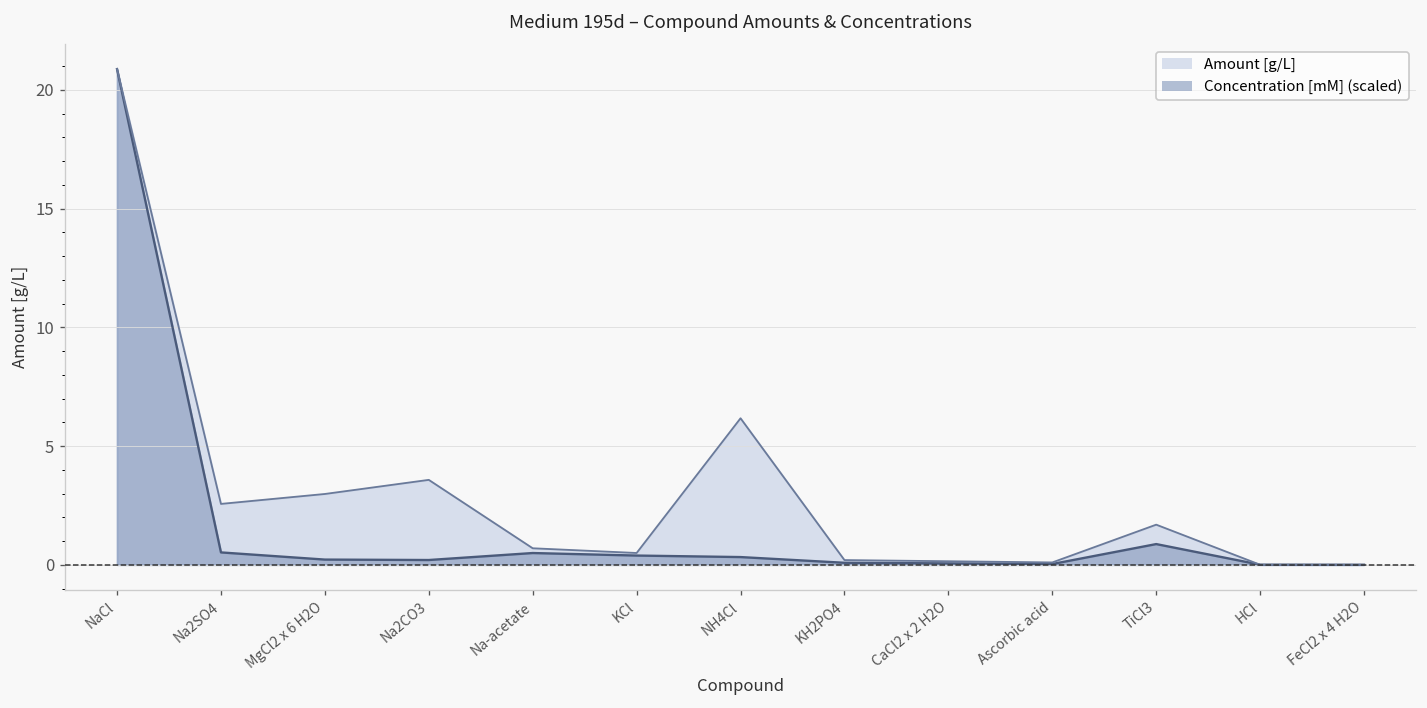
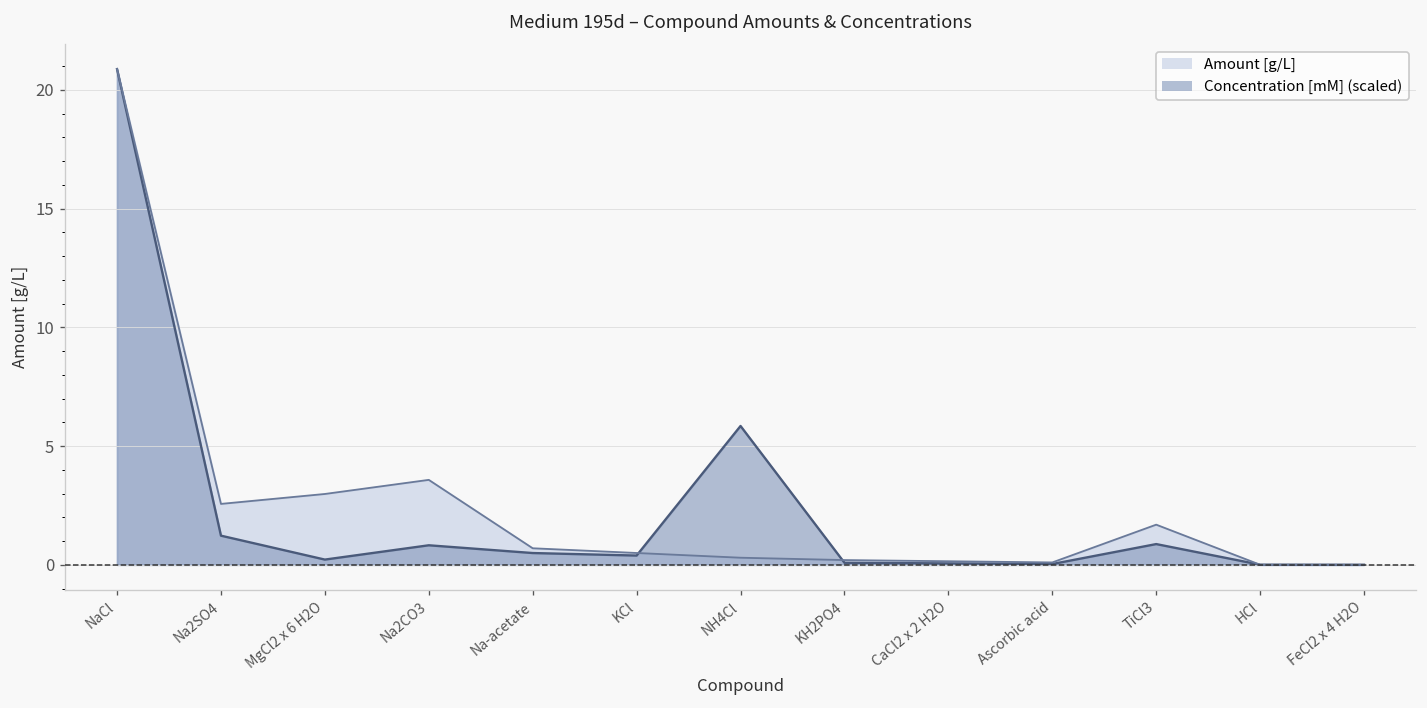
Concentration [mM] (scaled), Na2SO4: 0.5 -> 1.2
Concentration [mM] (scaled), Na2CO3: 0.2 -> 0.8
Amount [g/L], NH4Cl: 6.2 -> 0.3
Concentration [mM] (scaled), NH4Cl: 0.3 -> 5.8
